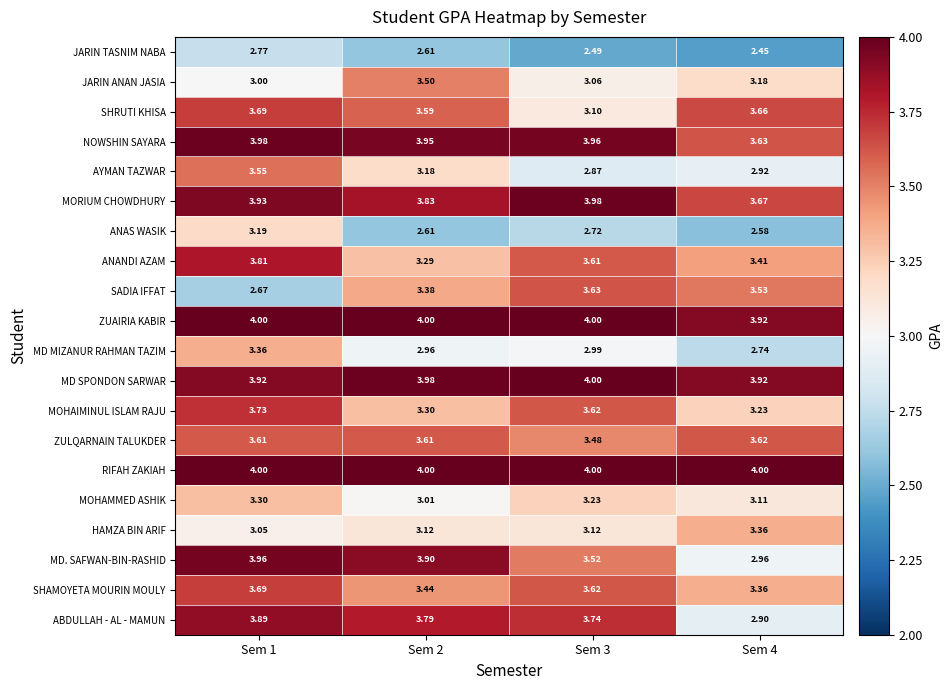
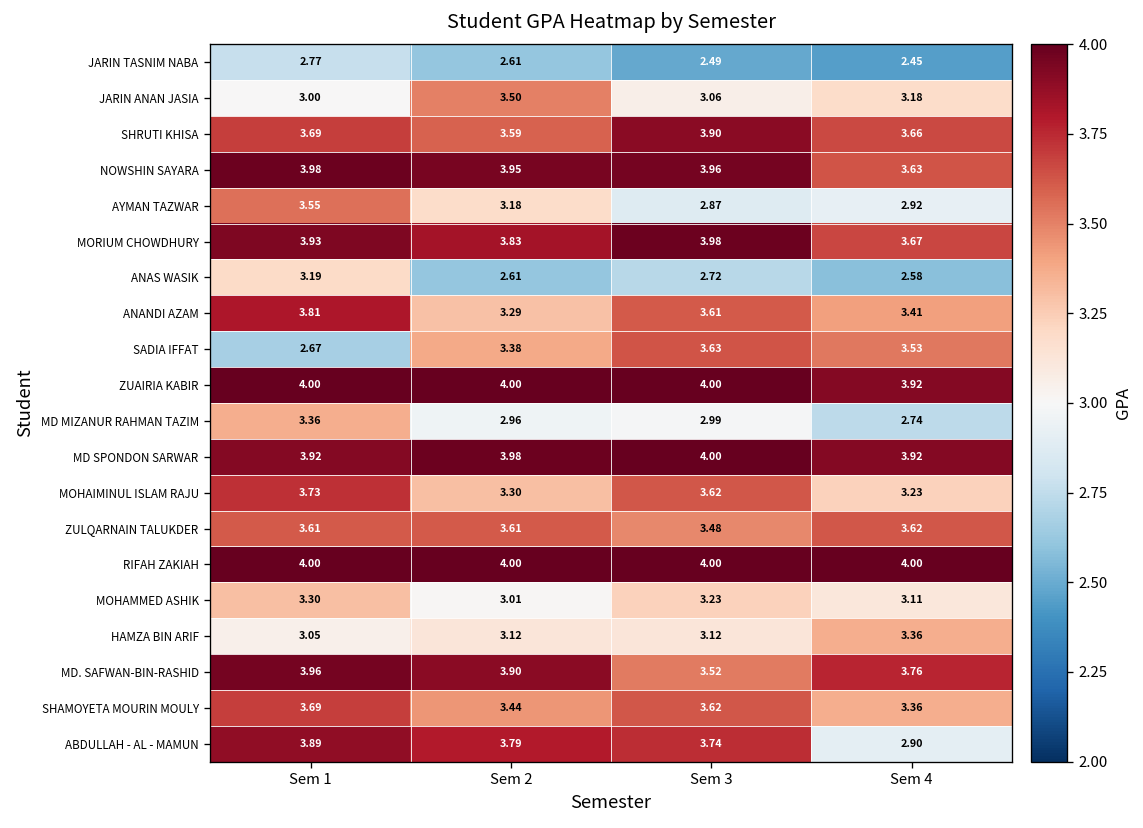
SHRUTI KHISA, Sem 3: 3.10 -> 3.90
MD. SAFWAN-BIN-RASHID, Sem 4: 2.96 -> 3.76
